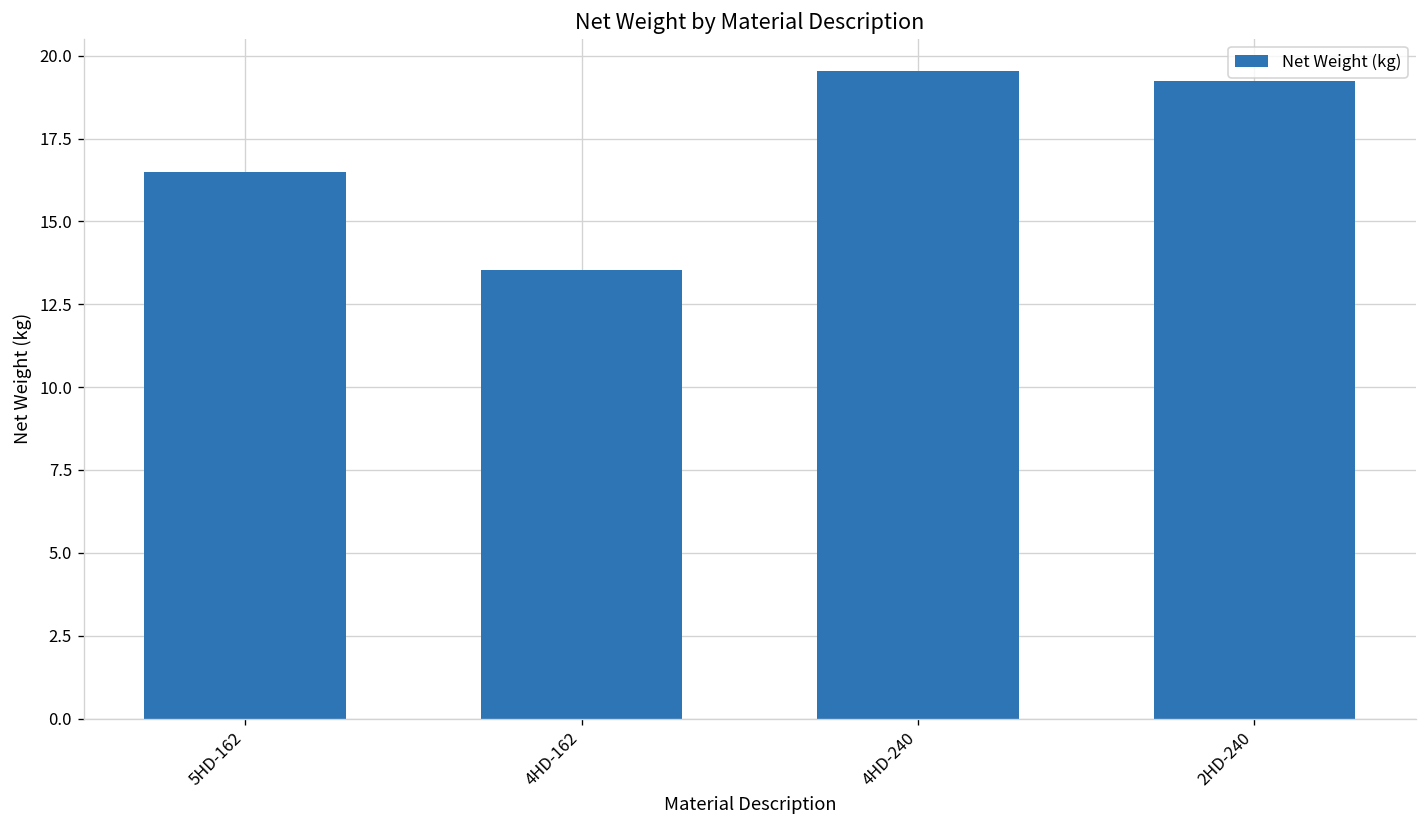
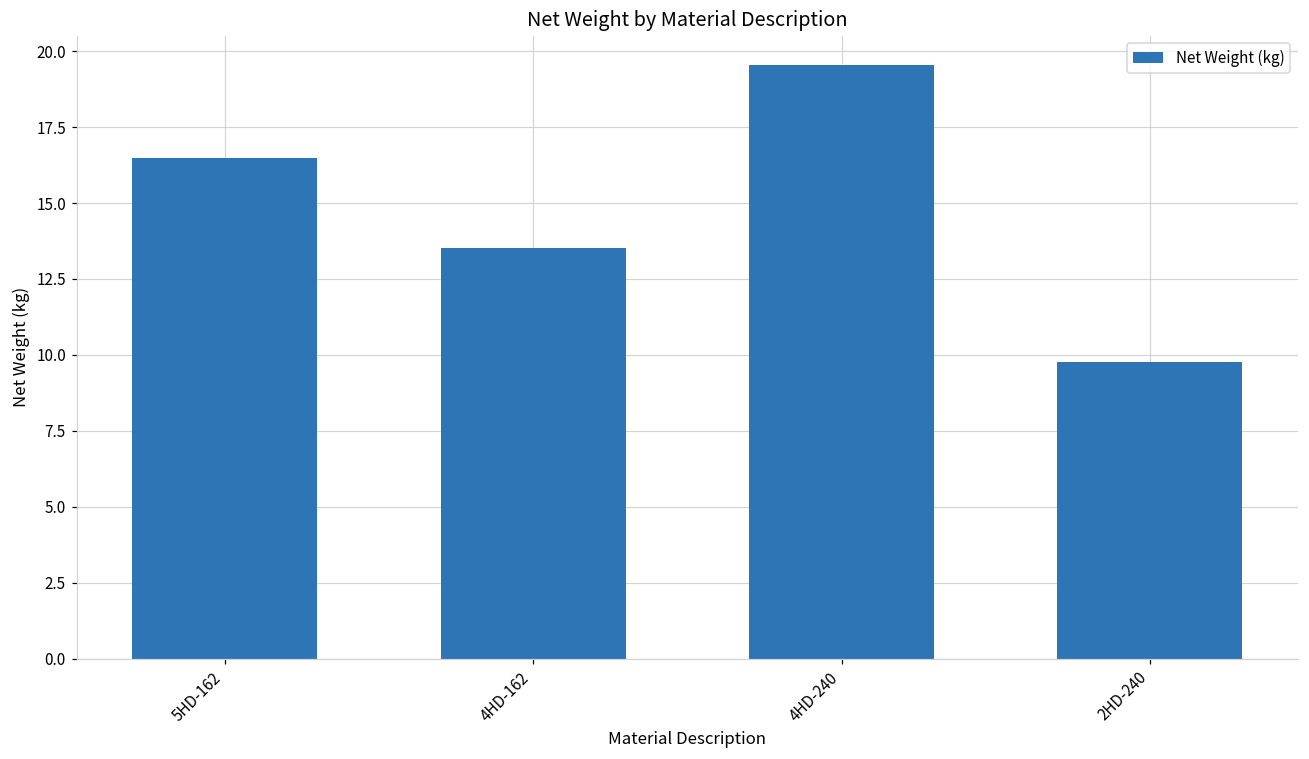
2HD-240: 19.2 -> 9.8
